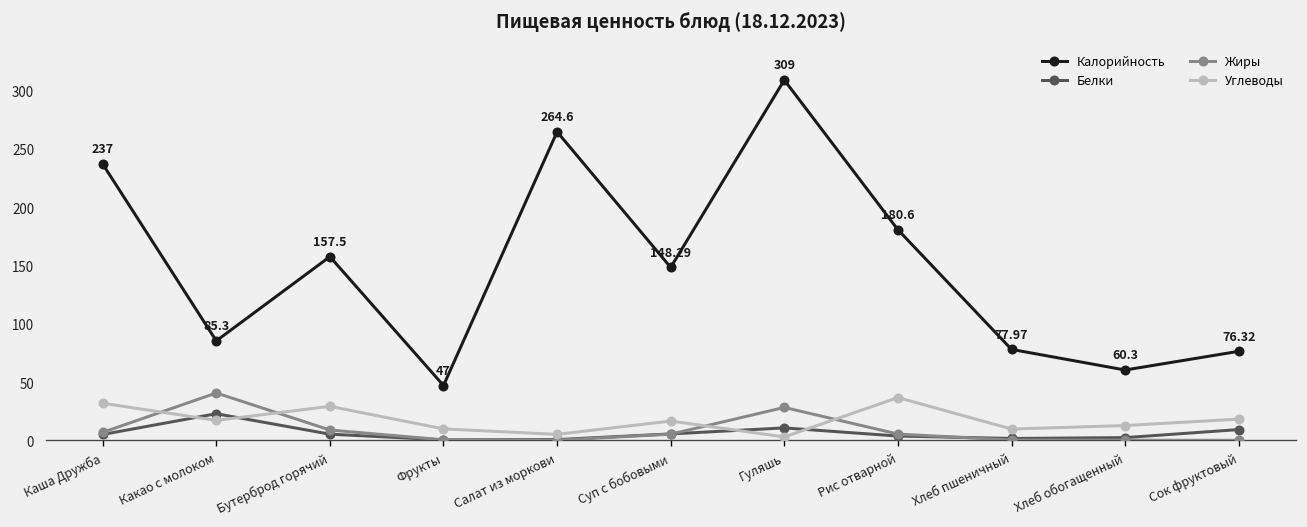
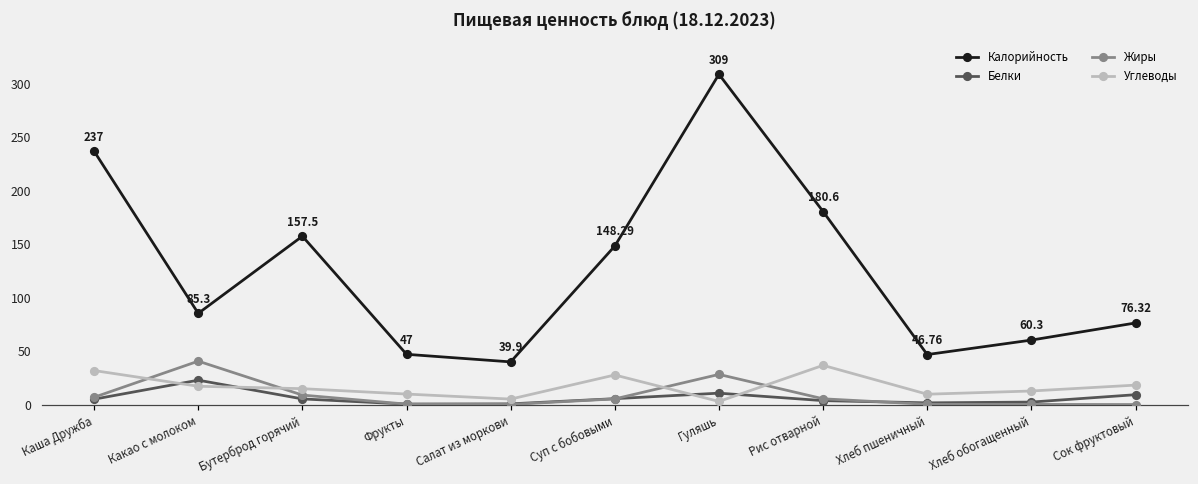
Углеводы, Бутерброд горячий: 30 -> 10
Калорийность, Салат из моркови: 264.6 -> 39.9
Углеводы, Суп с бобовыми: 20 -> 30
Калорийность, Хлеб пшеничный: 77.97 -> 46.76
